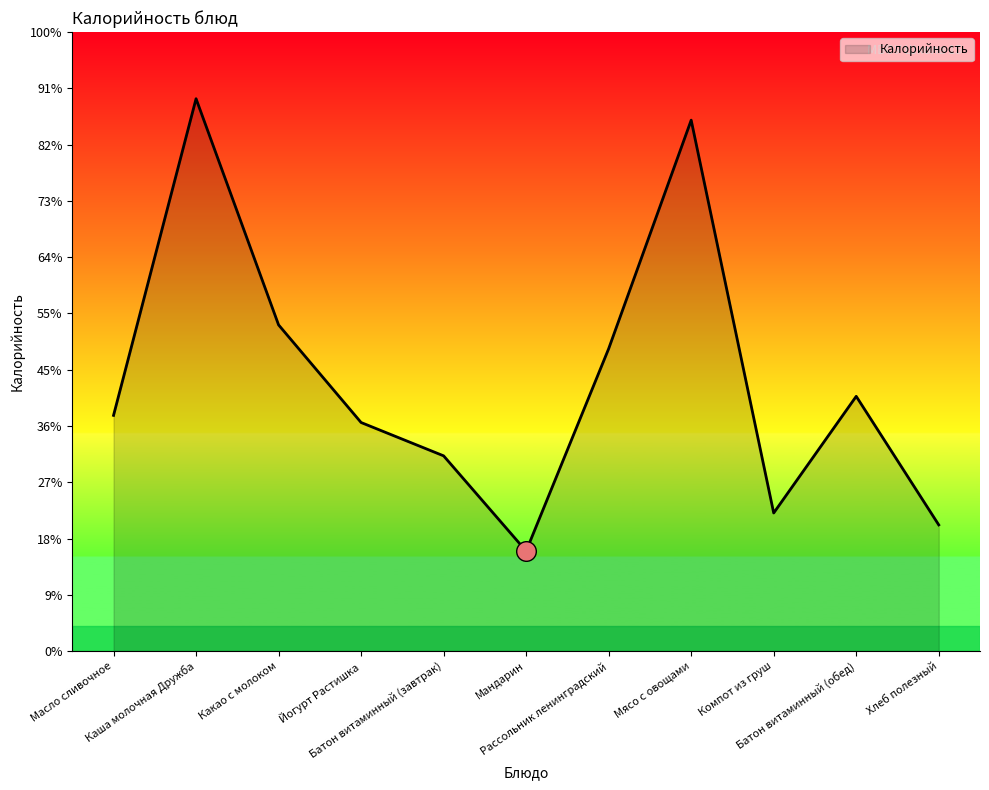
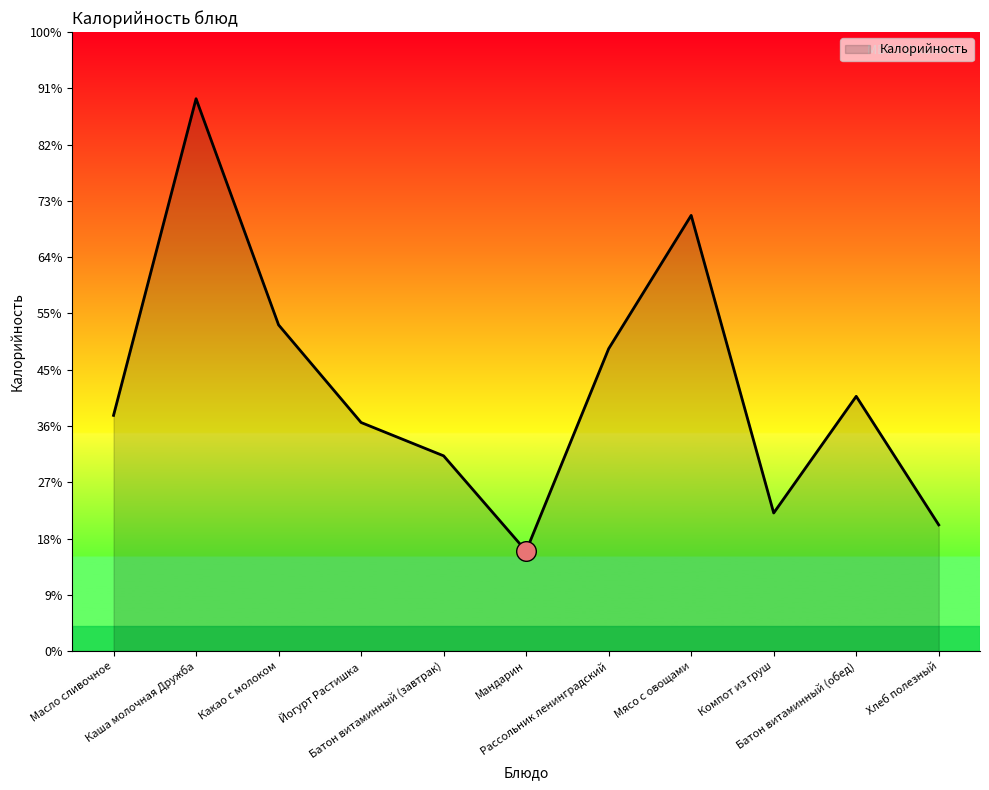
Калорийность, Мясо с овощами: 86% -> 70%
